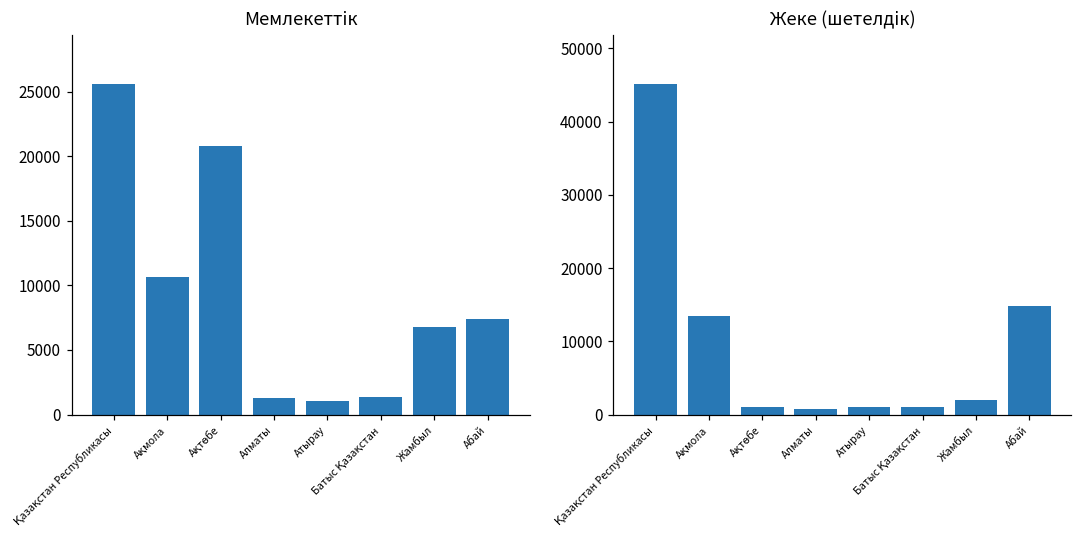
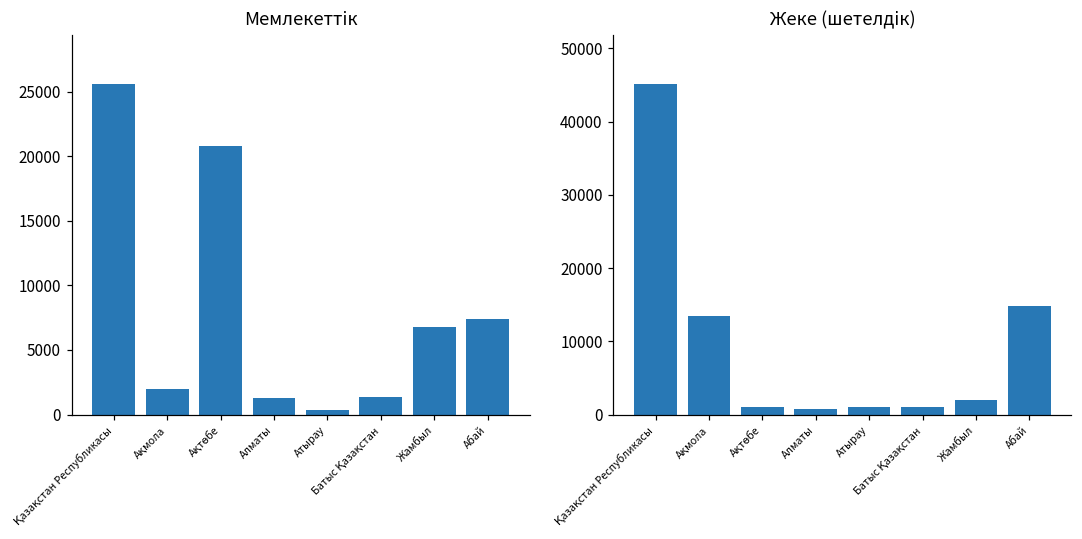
Мемлекеттік, Ақмола: 10700 -> 2000
Мемлекеттік, Атырау: 1000 -> 400
